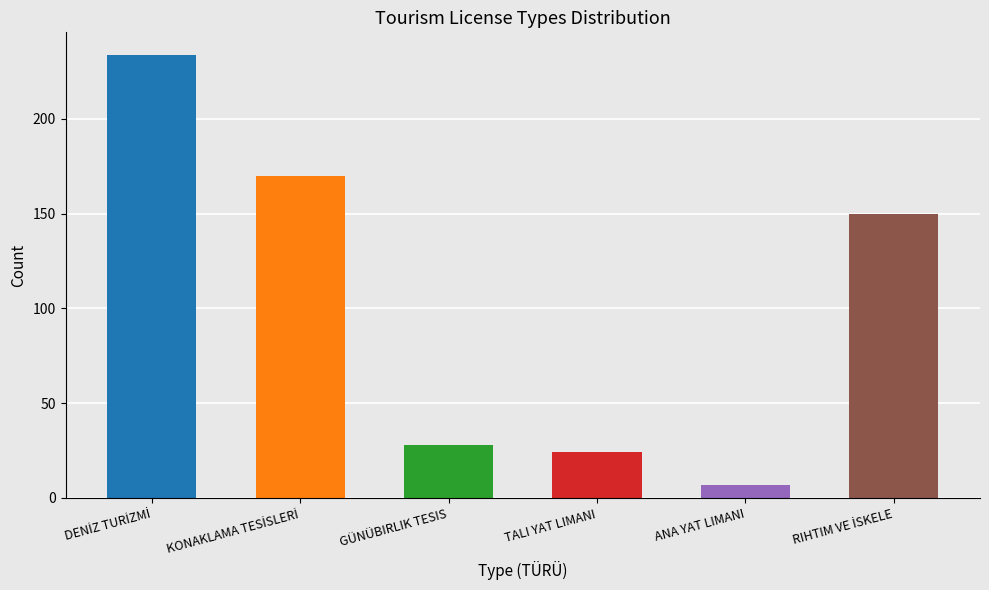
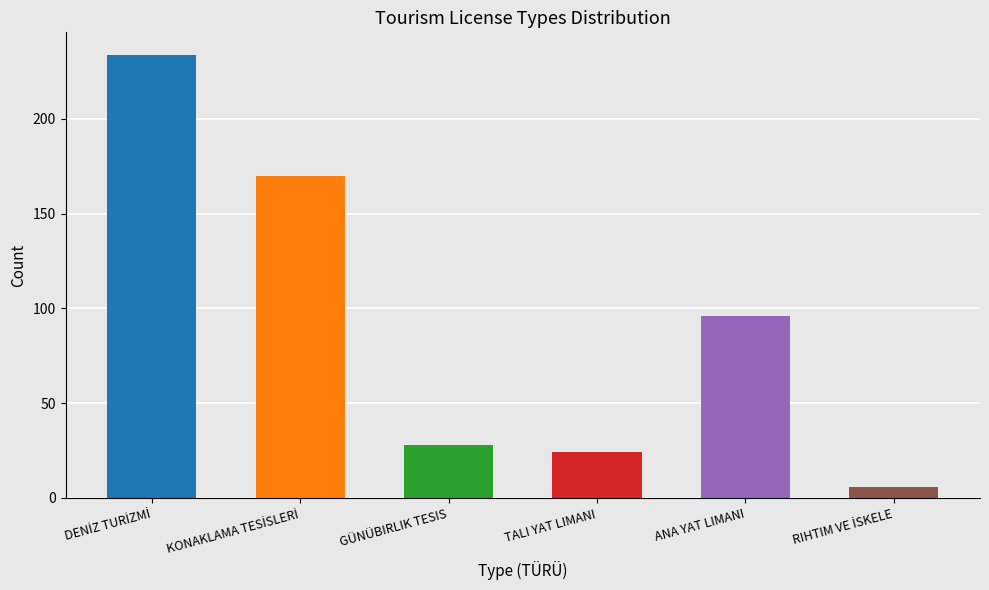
ANA YAT LIMANI: 7 -> 96
RIHTIM VE İSKELE: 150 -> 6
